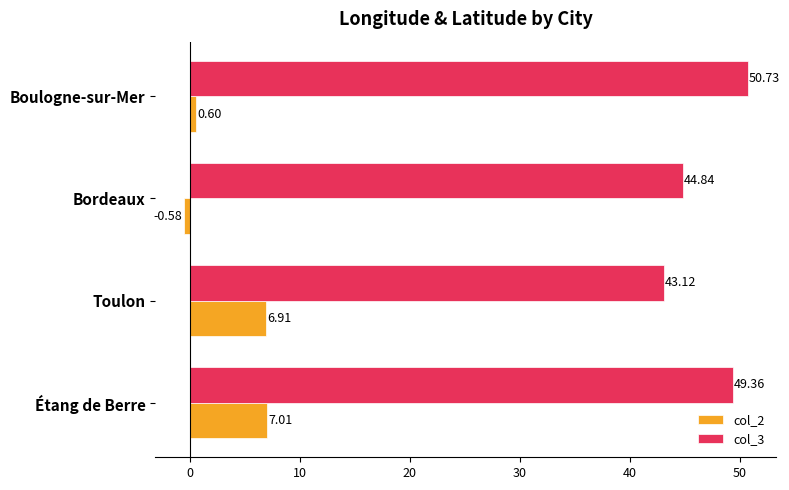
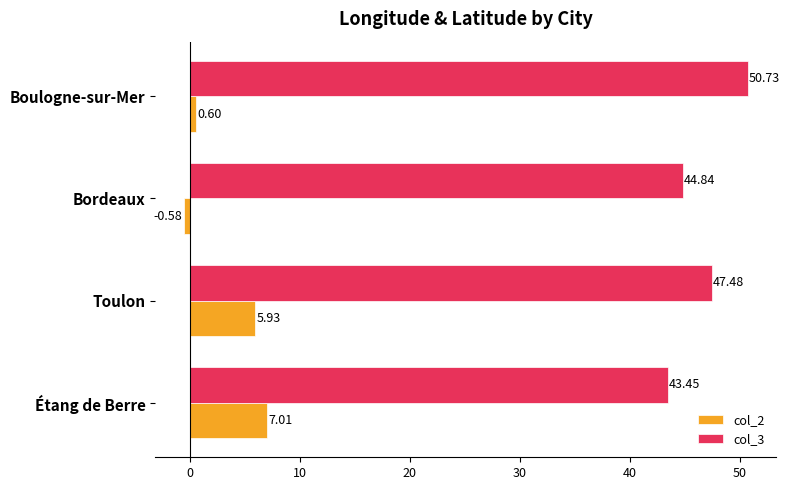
col_3, Toulon: 43.12 -> 47.48
col_2, Toulon: 6.91 -> 5.93
col_3, Étang de Berre: 49.36 -> 43.45
